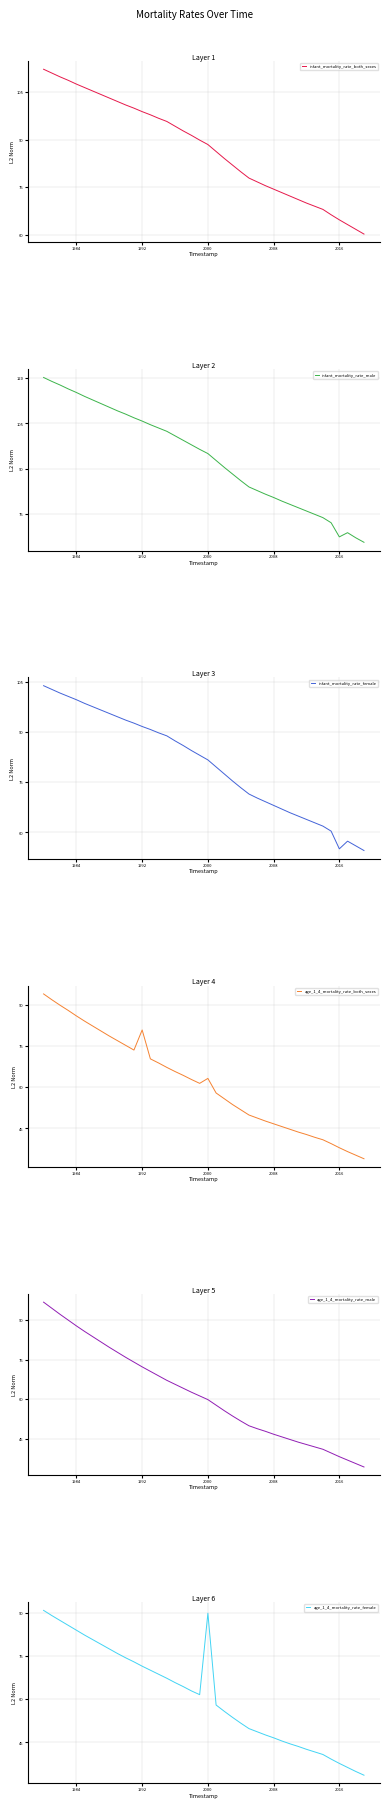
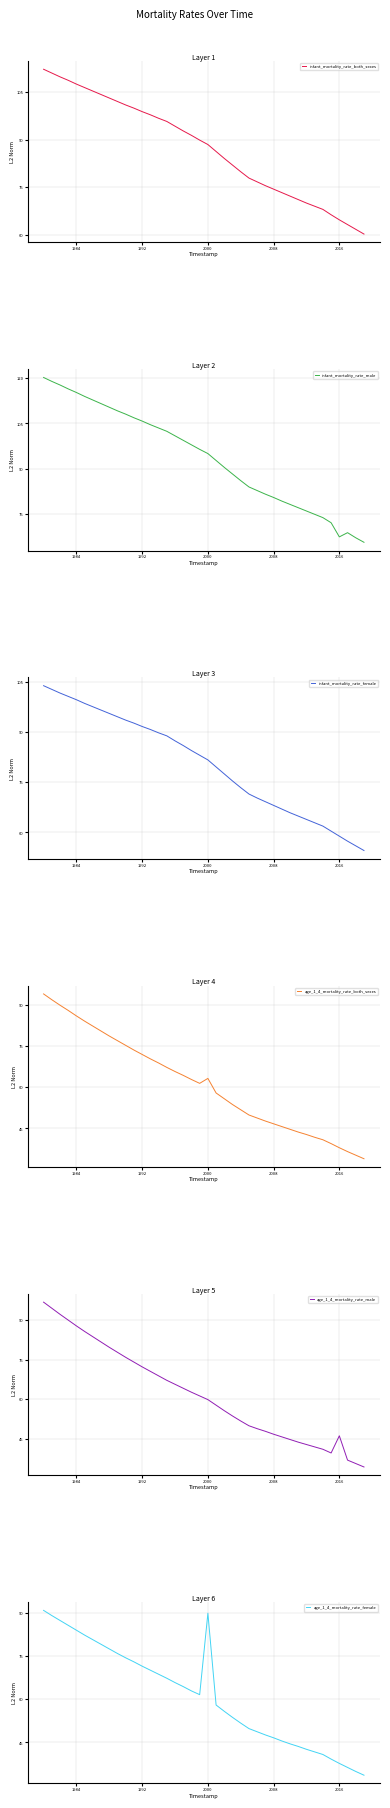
Layer 3, 2016: 55 -> 59
Layer 4, 1992: 81 -> 72
Layer 5, 2016: 38 -> 46
